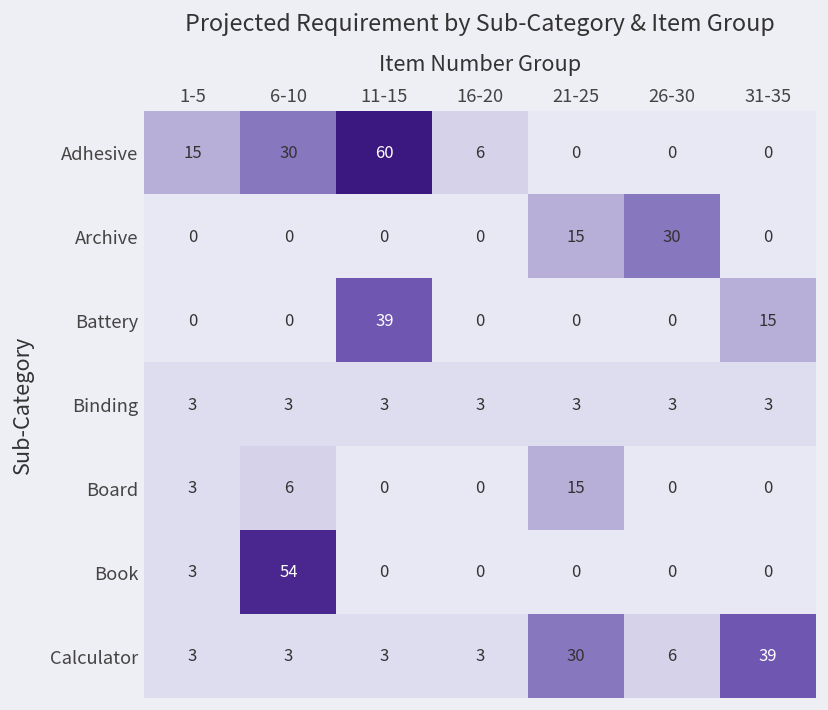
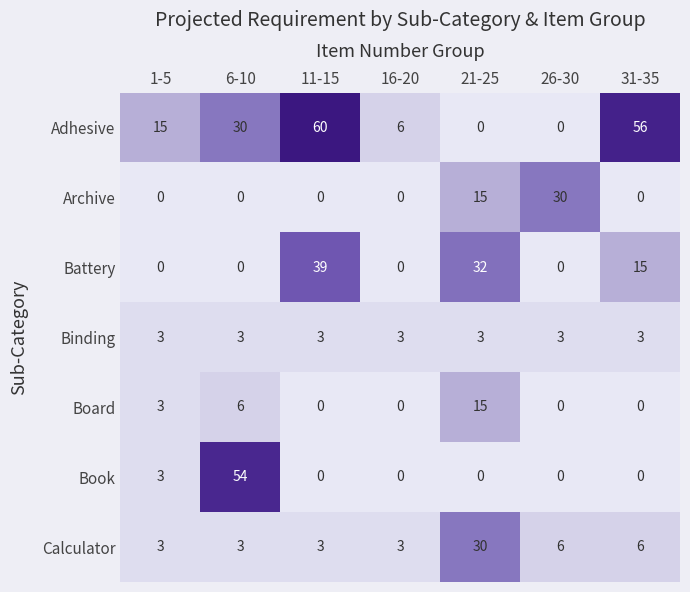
Adhesive, 31-35: 0 -> 56
Battery, 21-25: 0 -> 32
Calculator, 31-35: 39 -> 6
